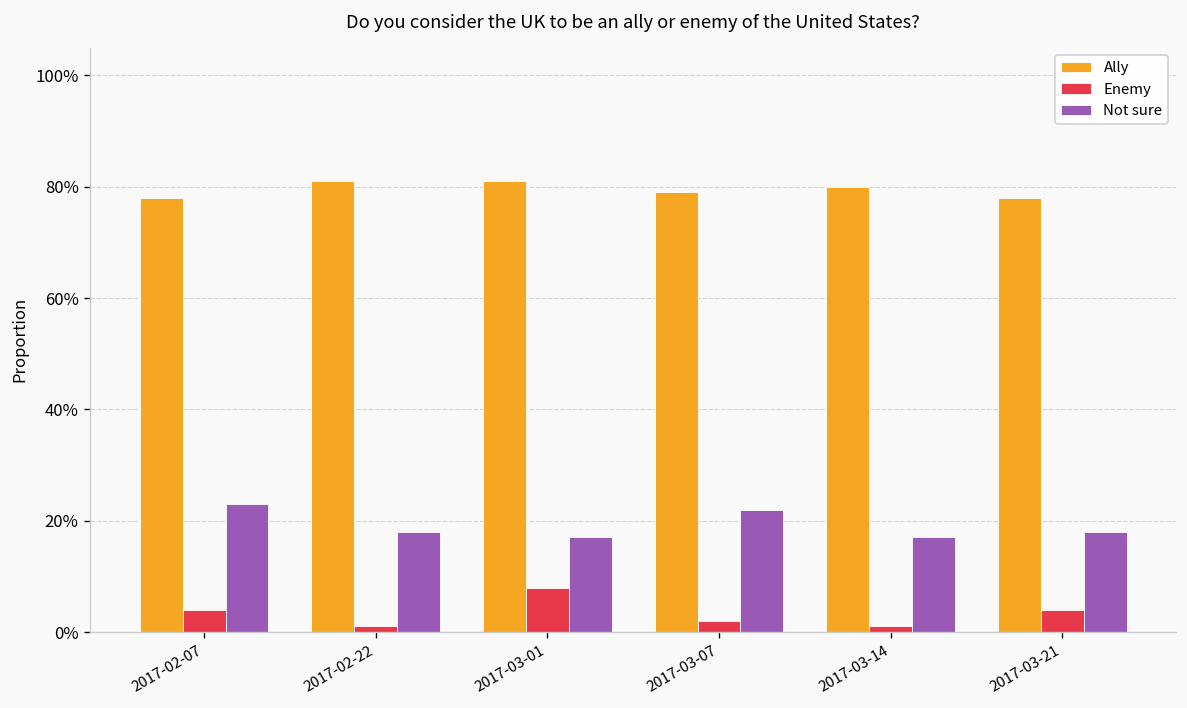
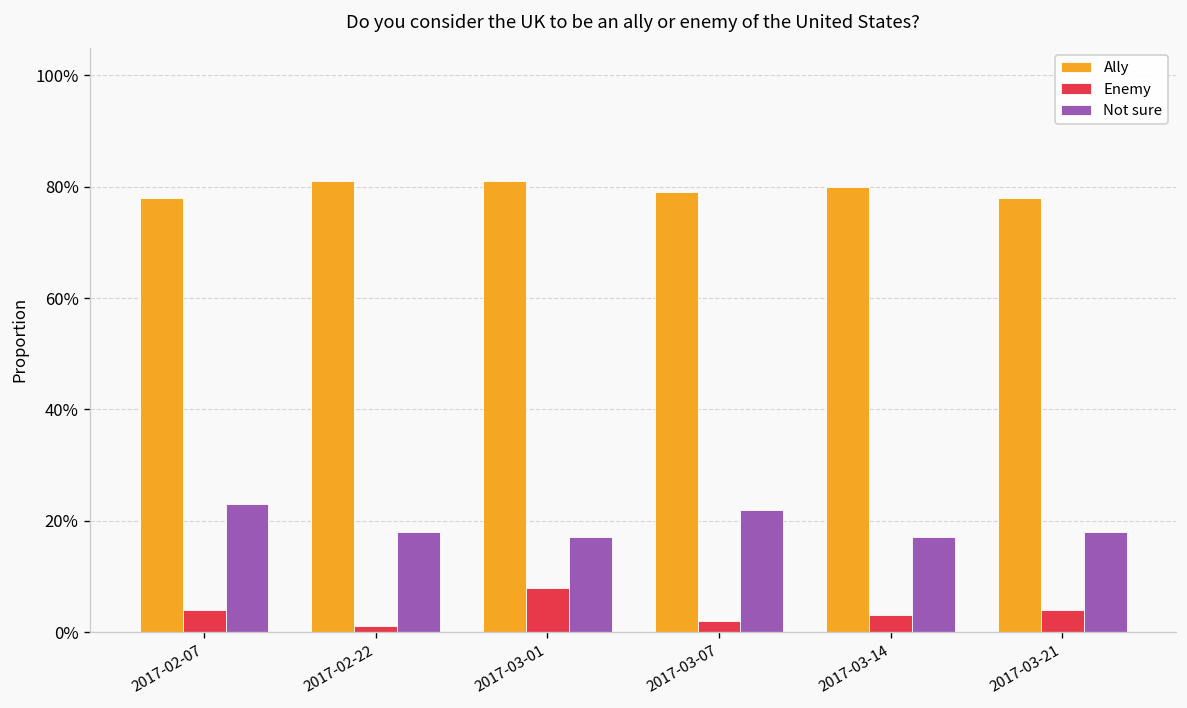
Enemy, 2017-03-14: 1% -> 3%
